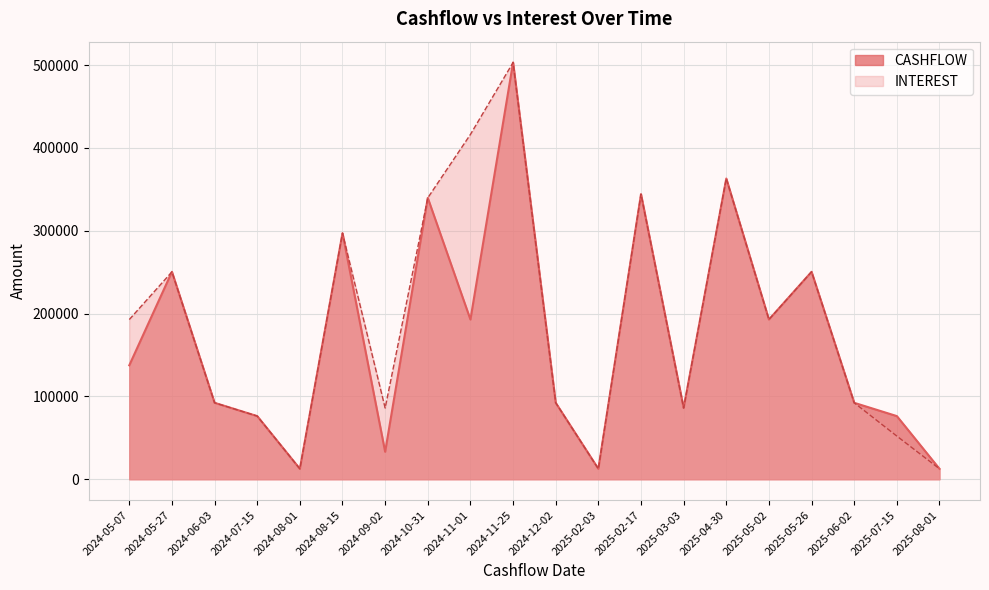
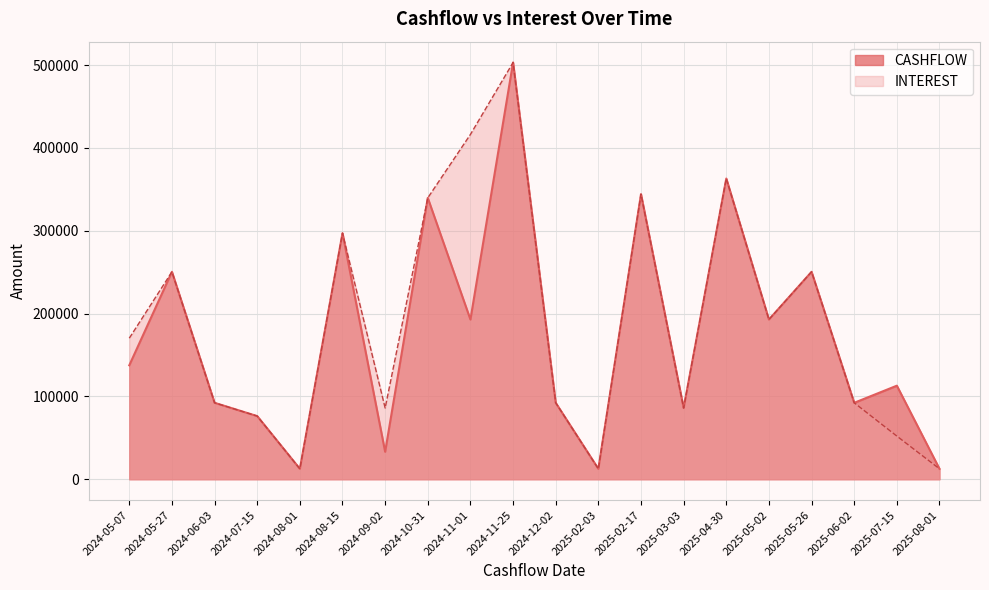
INTEREST, 2024-05-07: 190000 -> 170000
CASHFLOW, 2025-07-15: 80000 -> 110000
